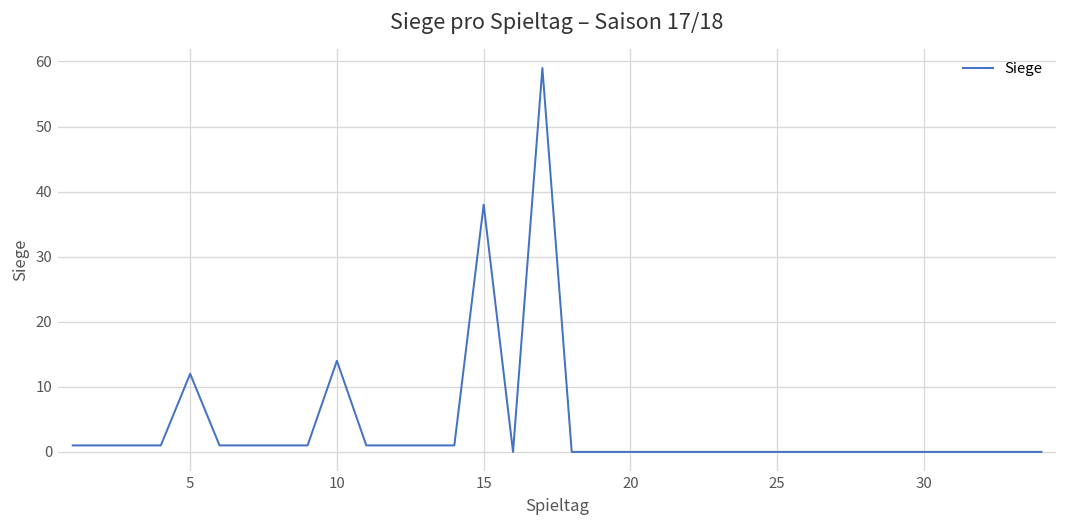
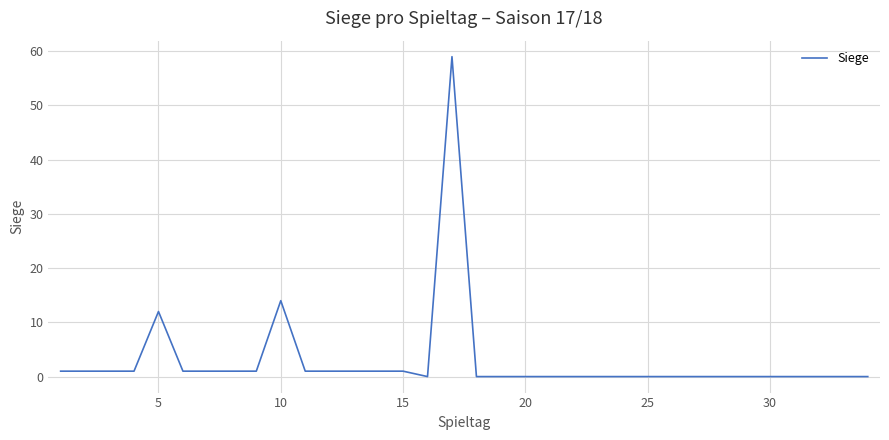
15: 38 -> 1
